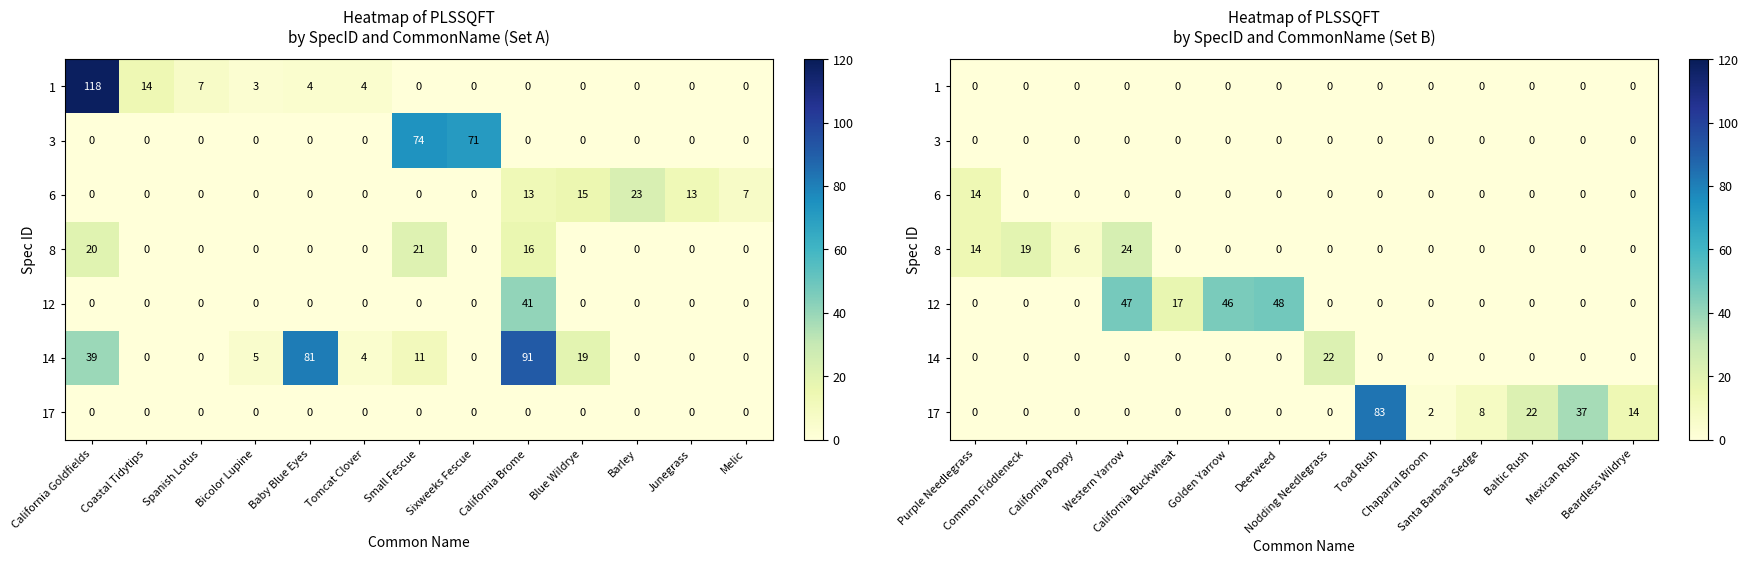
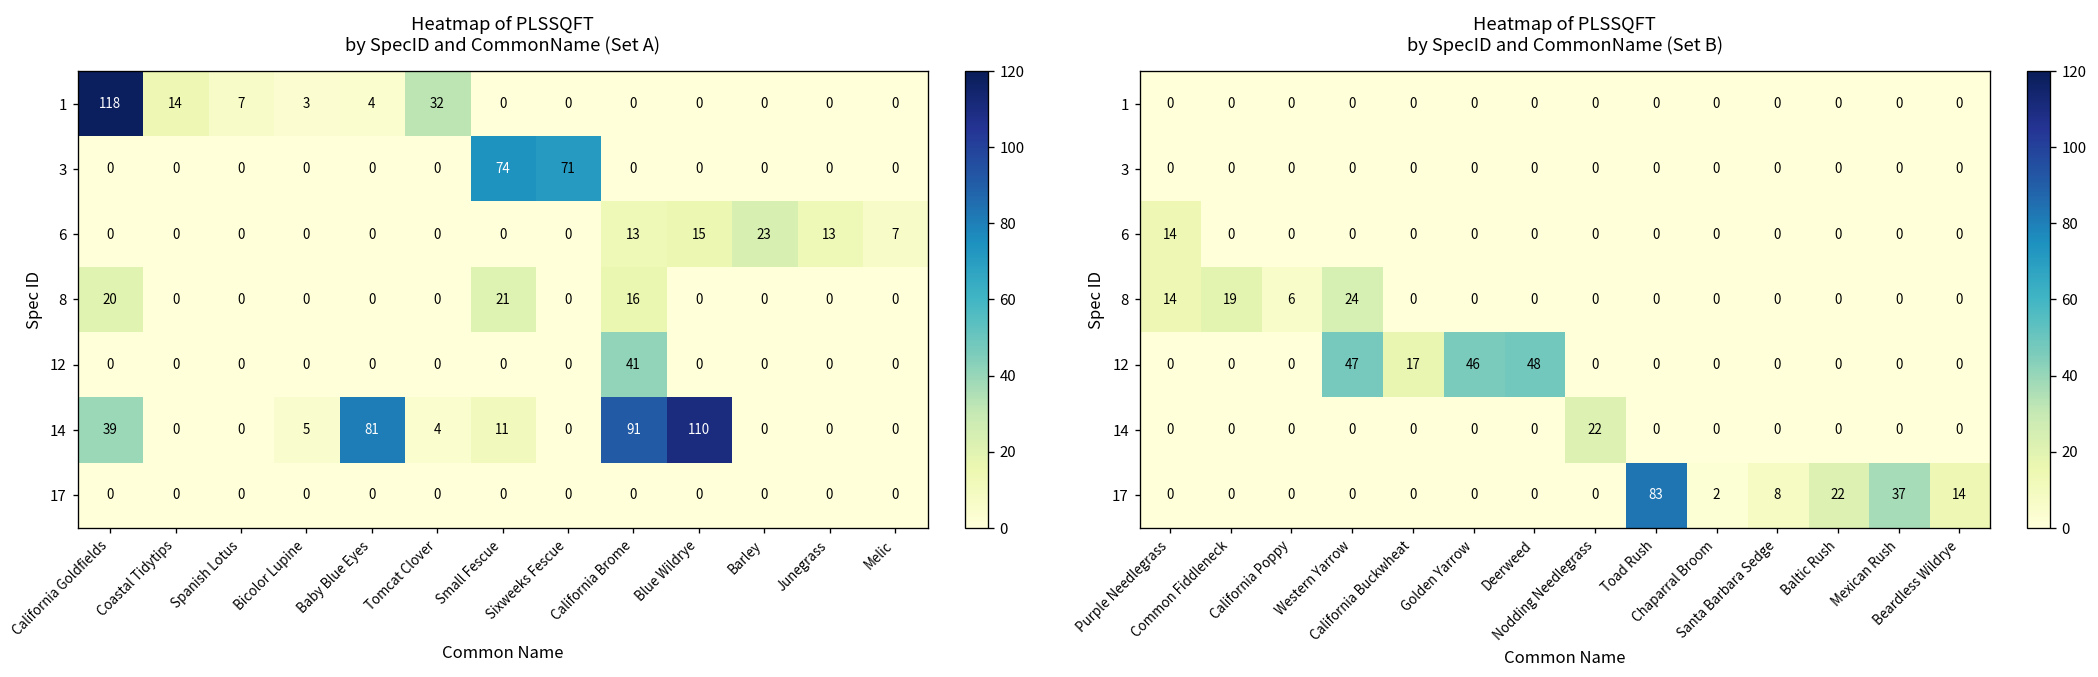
Heatmap of PLSSQFT by SpecID and CommonName (Set A), 1, Tomcat Clover: 4 -> 32
Heatmap of PLSSQFT by SpecID and CommonName (Set A), 14, Blue Wildrye: 19 -> 110
